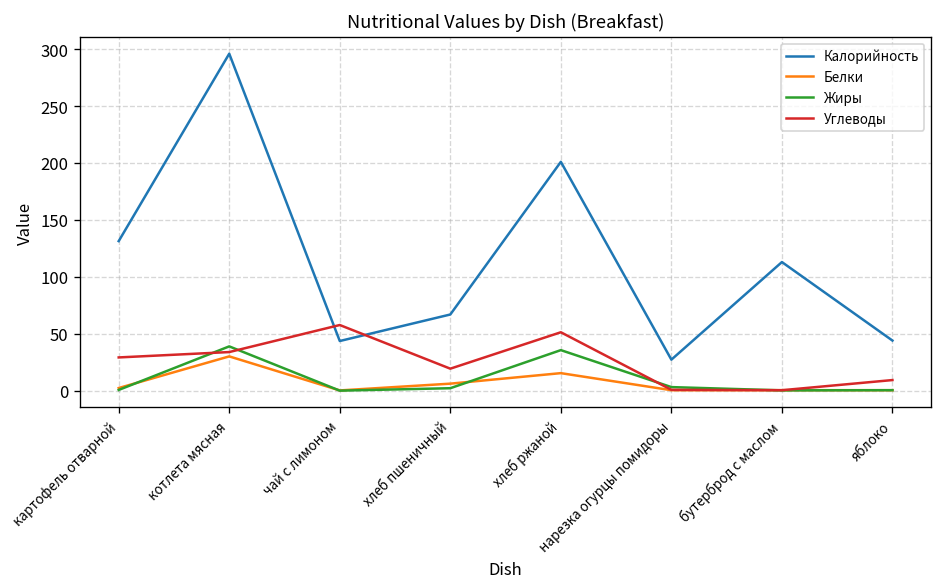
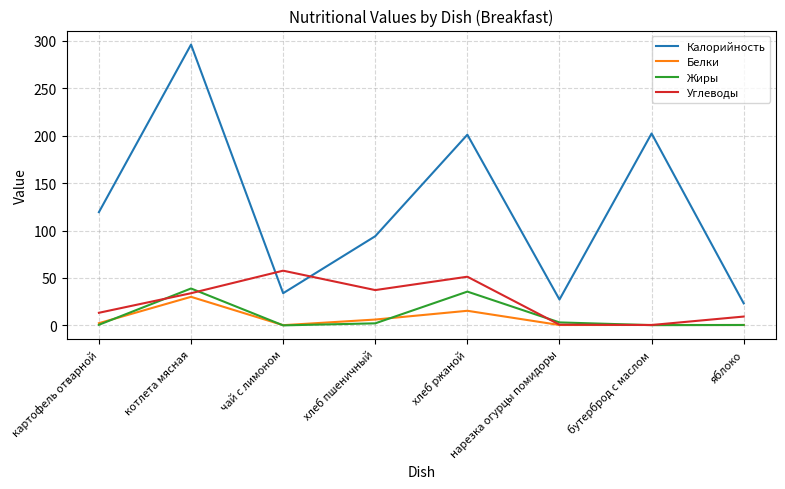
Калорийность, картофель отварной: 130 -> 120
Углеводы, картофель отварной: 30 -> 10
Калорийность, чай с лимоном: 40 -> 30
Калорийность, хлеб пшеничный: 70 -> 90
Углеводы, хлеб пшеничный: 20 -> 40
Калорийность, бутерброд с маслом: 110 -> 200
Калорийность, яблоко: 40 -> 20
